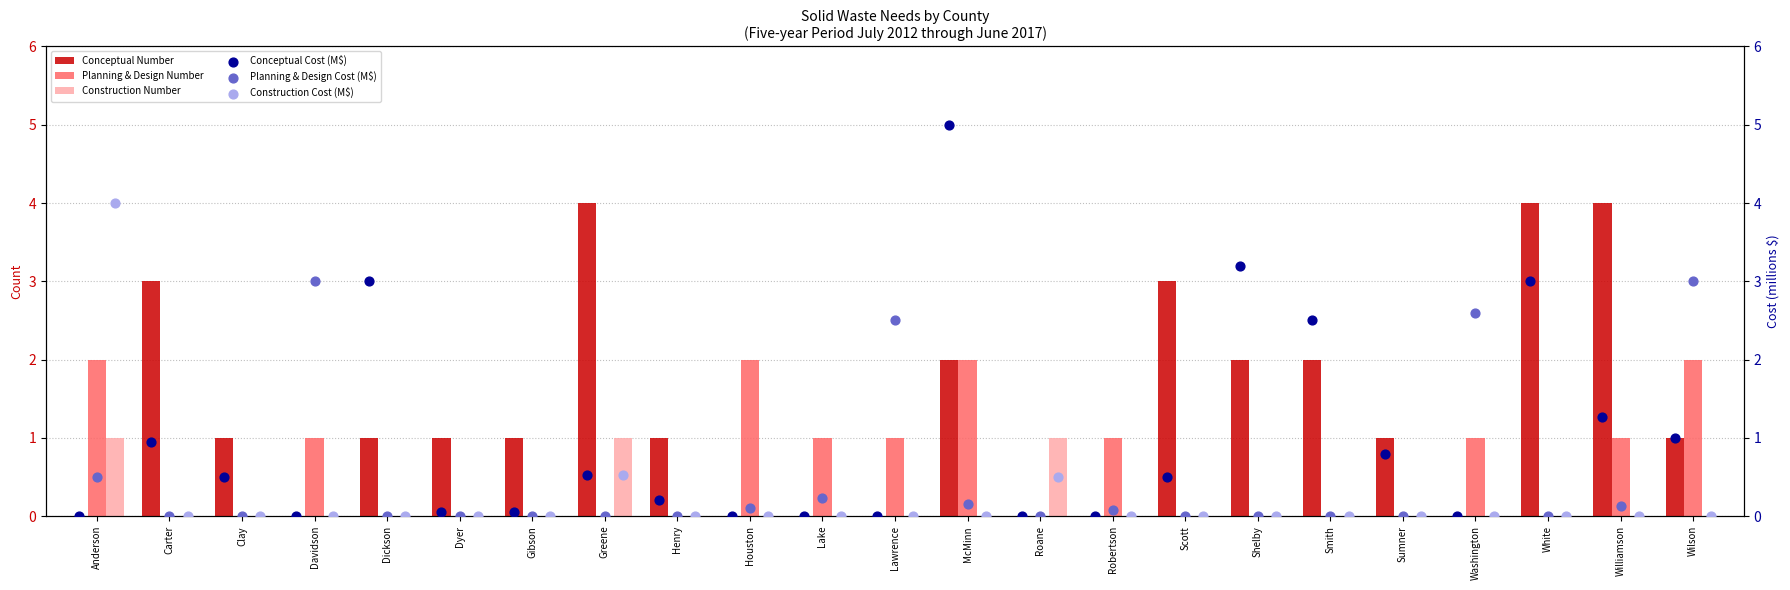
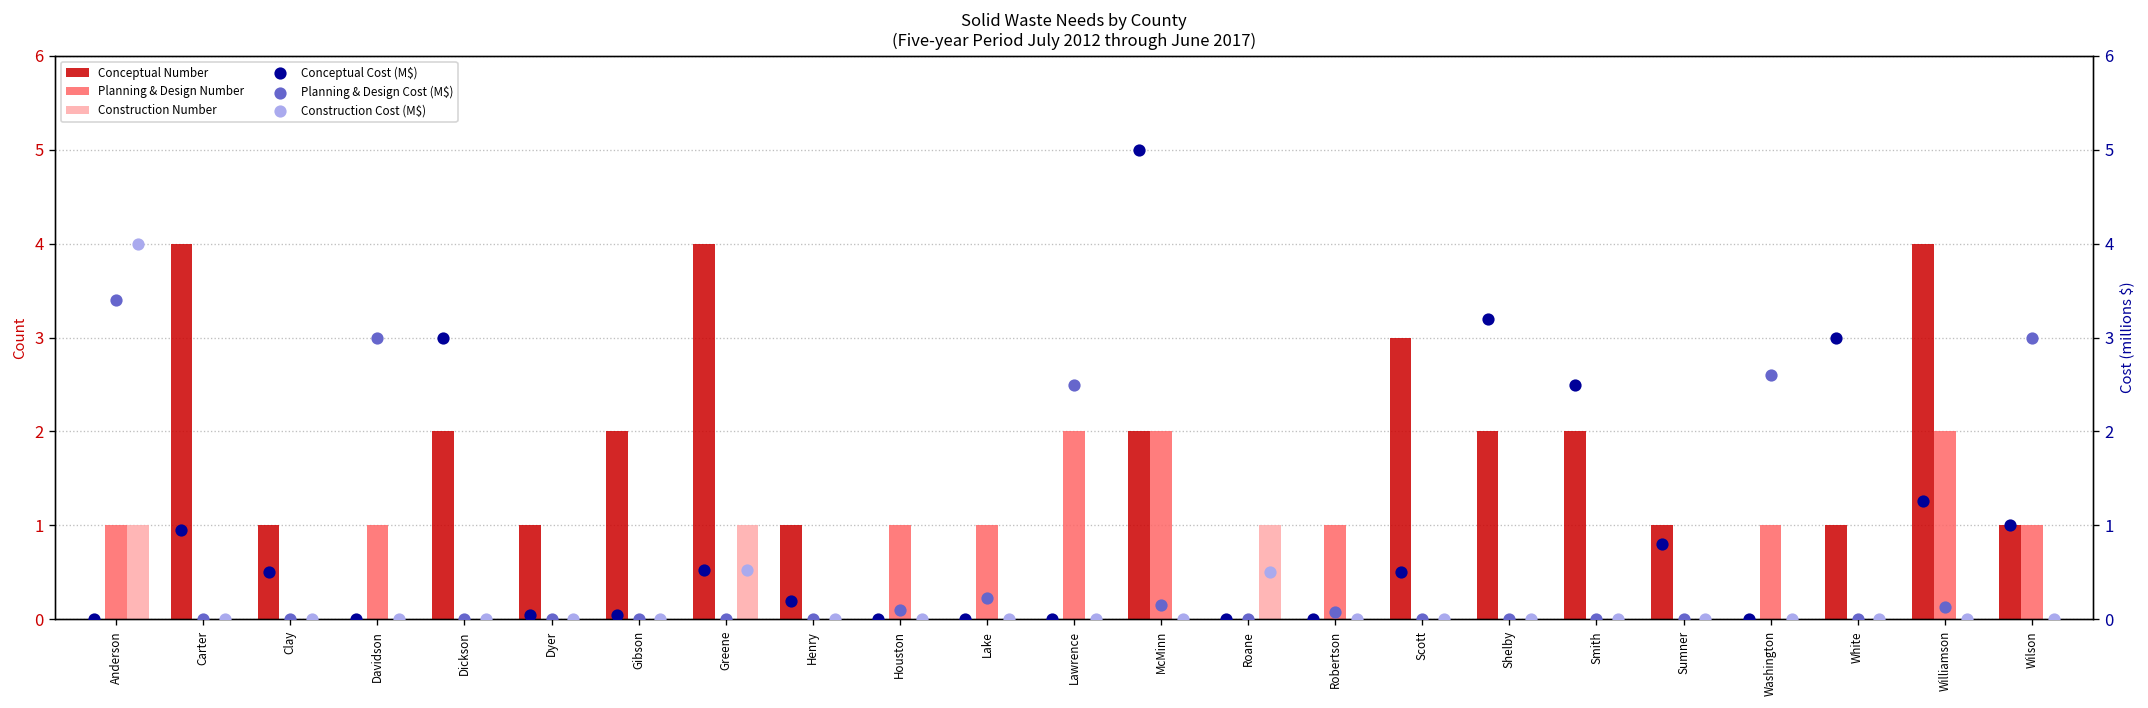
Planning & Design Number, Anderson: 2 -> 1
Conceptual Number, Carter: 3 -> 4
Conceptual Number, Dickson: 1 -> 2
Conceptual Number, Gibson: 1 -> 2
Planning & Design Number, Houston: 2 -> 1
Planning & Design Number, Lawrence: 1 -> 2
Conceptual Number, White: 4 -> 1
Planning & Design Number, Williamson: 1 -> 2
Planning & Design Number, Wilson: 2 -> 1
Planning & Design Cost (M$), Anderson: 0.5 -> 3.4
